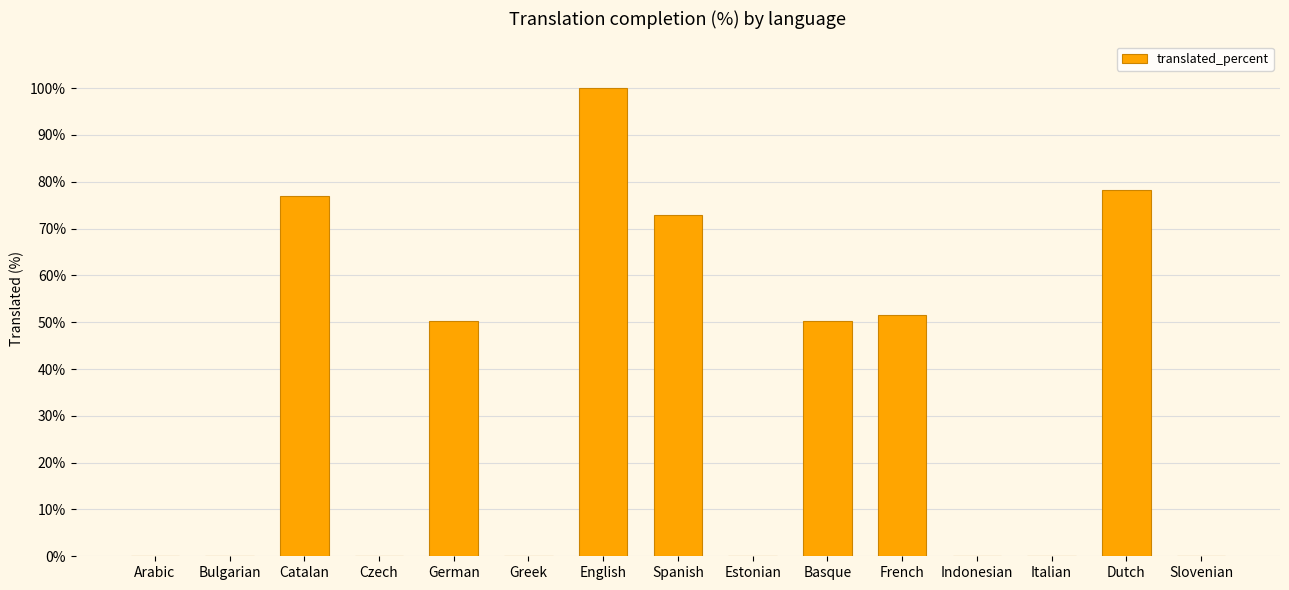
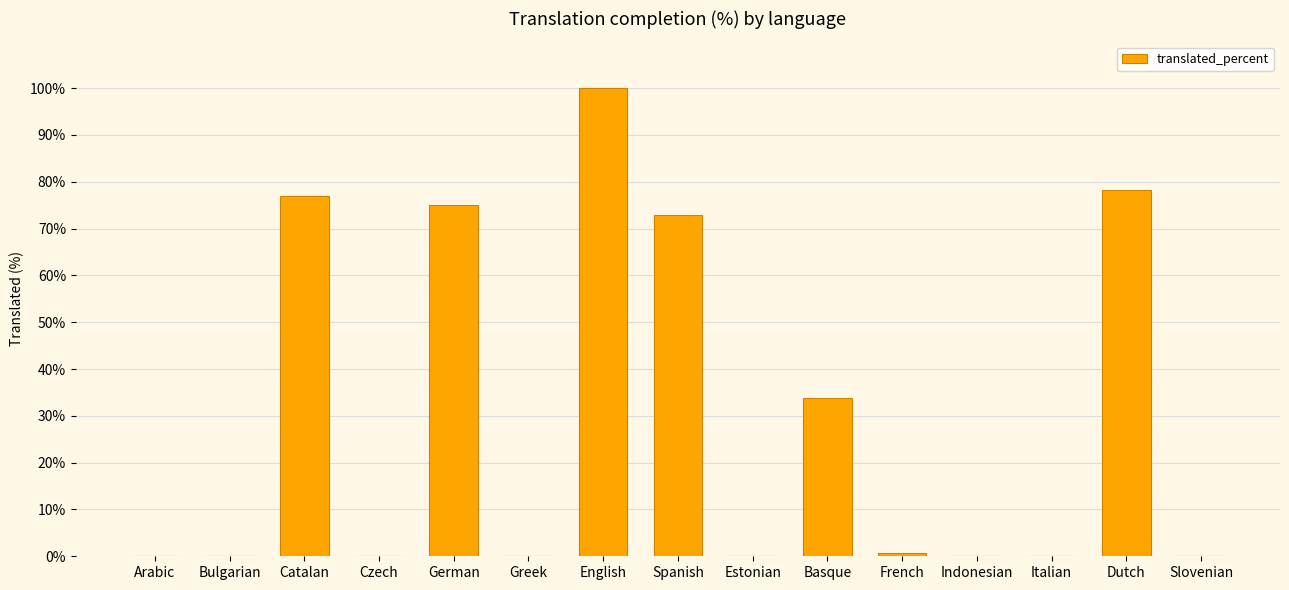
German: 50% -> 75%
Basque: 50% -> 34%
French: 52% -> 1%
